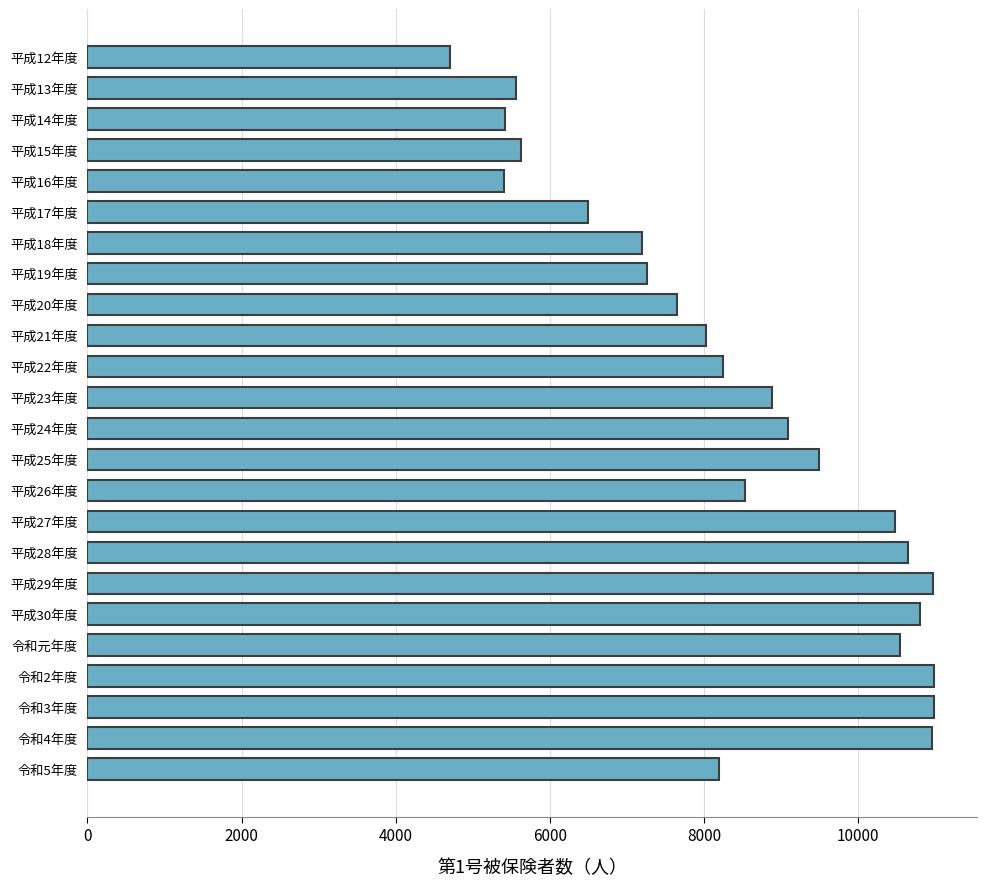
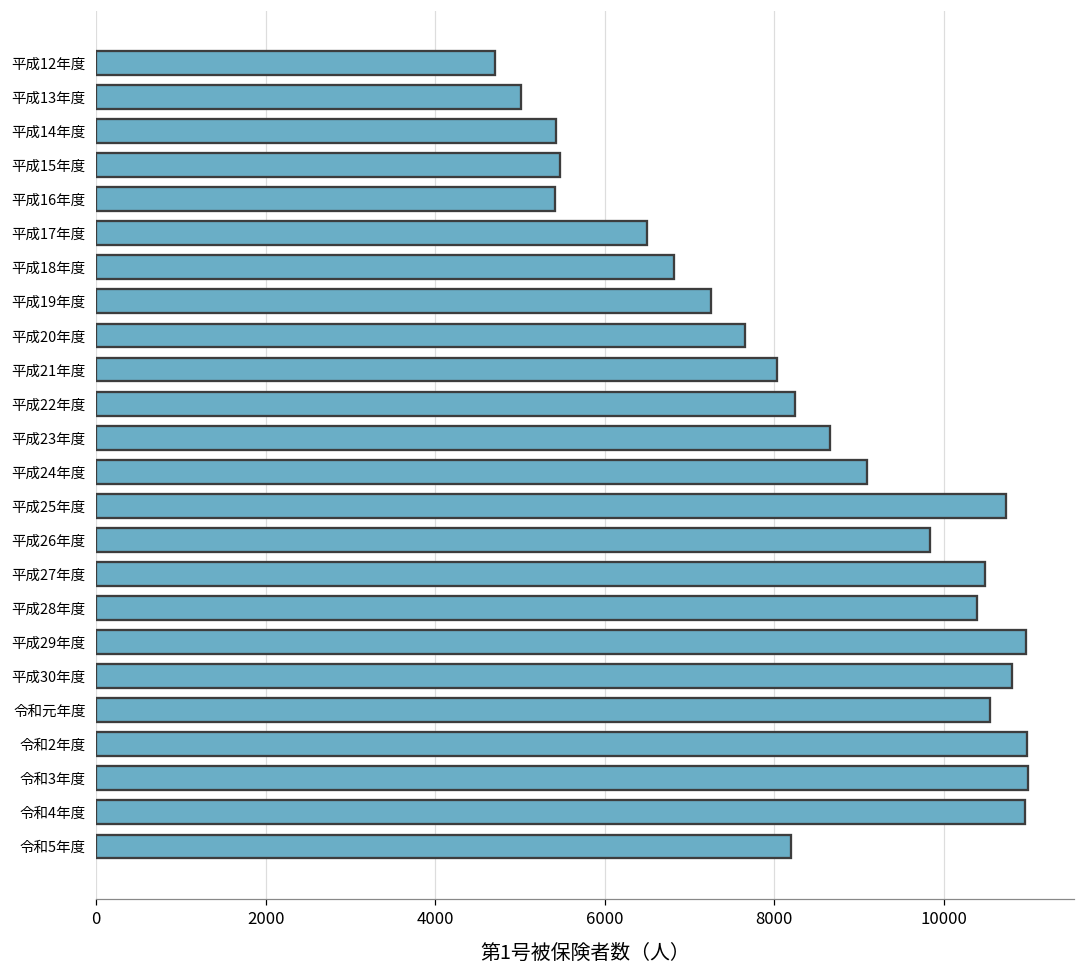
平成13年度: 5600 -> 5000
平成15年度: 5600 -> 5500
平成18年度: 7200 -> 6800
平成23年度: 8900 -> 8700
平成25年度: 9500 -> 10700
平成26年度: 8500 -> 9800
平成28年度: 10700 -> 10400
